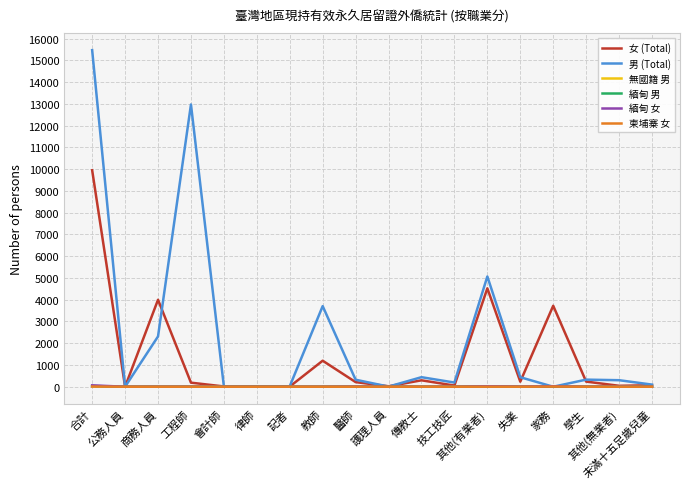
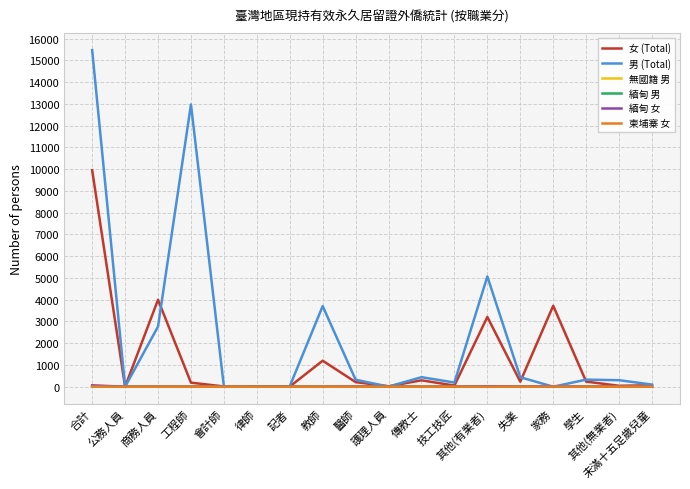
男 (Total), 商務人員: 2300 -> 2800
女 (Total), 其他(有業者): 4500 -> 3200
